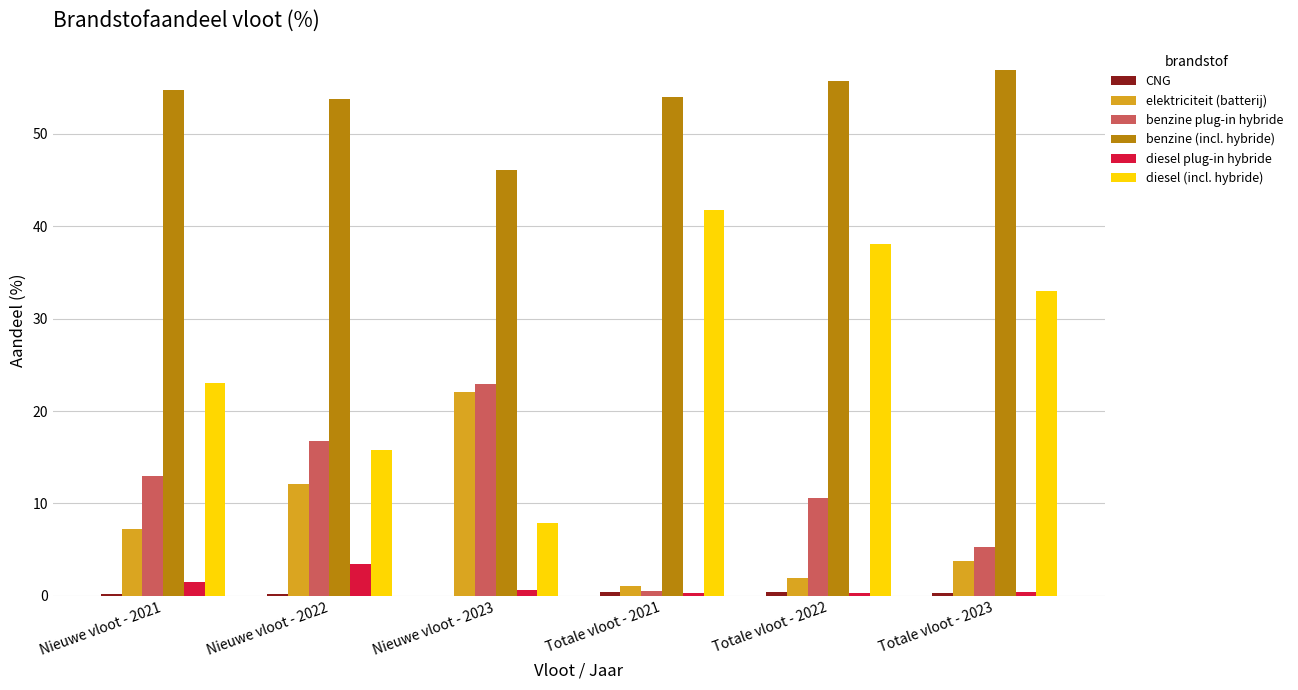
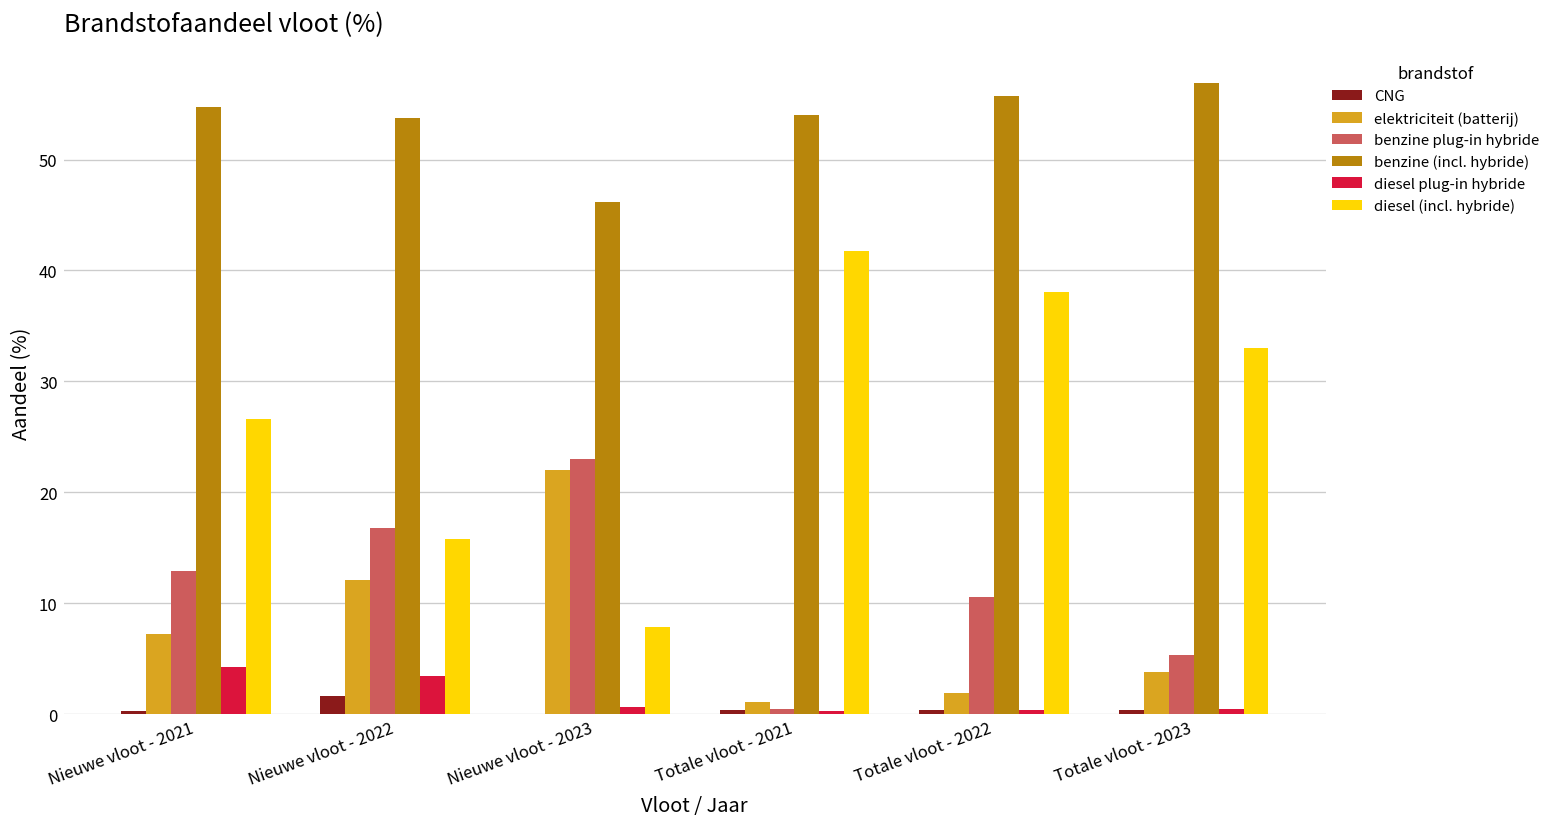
diesel plug-in hybride, Nieuwe vloot - 2021: 2 -> 4
diesel (incl. hybride), Nieuwe vloot - 2021: 23 -> 27
CNG, Nieuwe vloot - 2022: 0 -> 2
